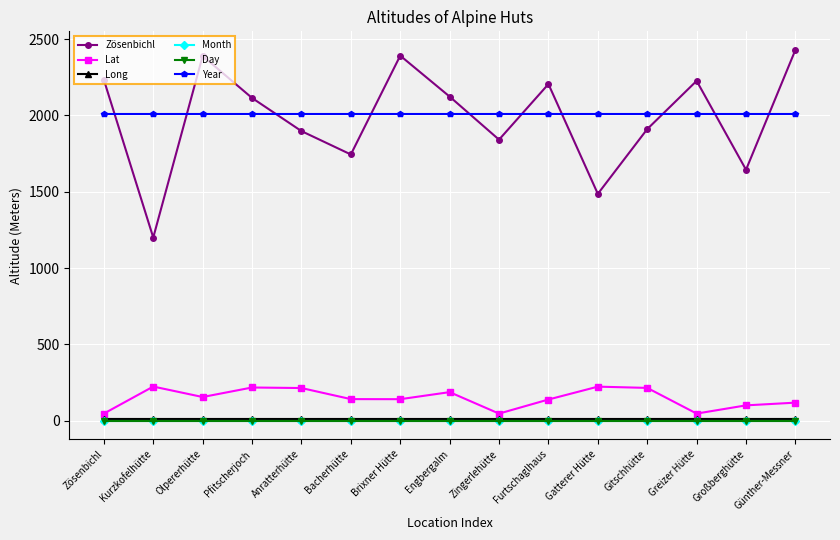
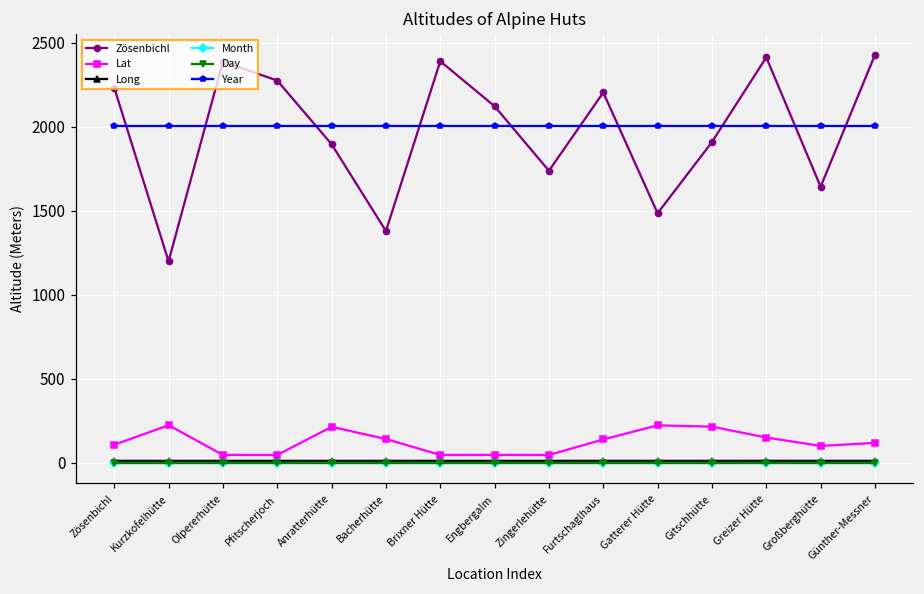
Lat, Zösenbichl: 50 -> 110
Lat, Olpererhütte: 160 -> 50
Zösenbichl, Pfitscherjoch: 2110 -> 2280
Lat, Pfitscherjoch: 220 -> 50
Zösenbichl, Bacherhütte: 1740 -> 1380
Lat, Brixner Hütte: 140 -> 50
Lat, Engbergalm: 190 -> 50
Zösenbichl, Zingerlehütte: 1840 -> 1740
Zösenbichl, Greizer Hütte: 2230 -> 2410
Lat, Greizer Hütte: 50 -> 150
